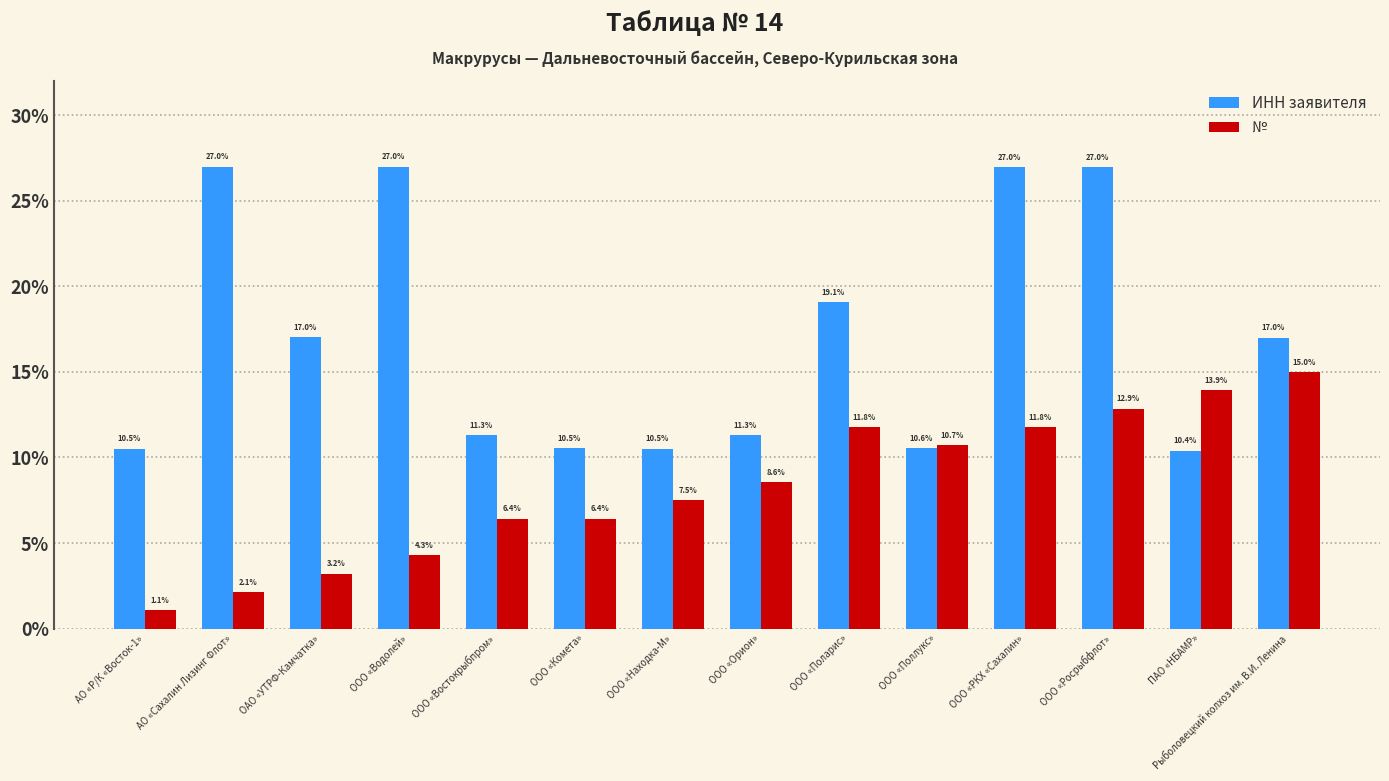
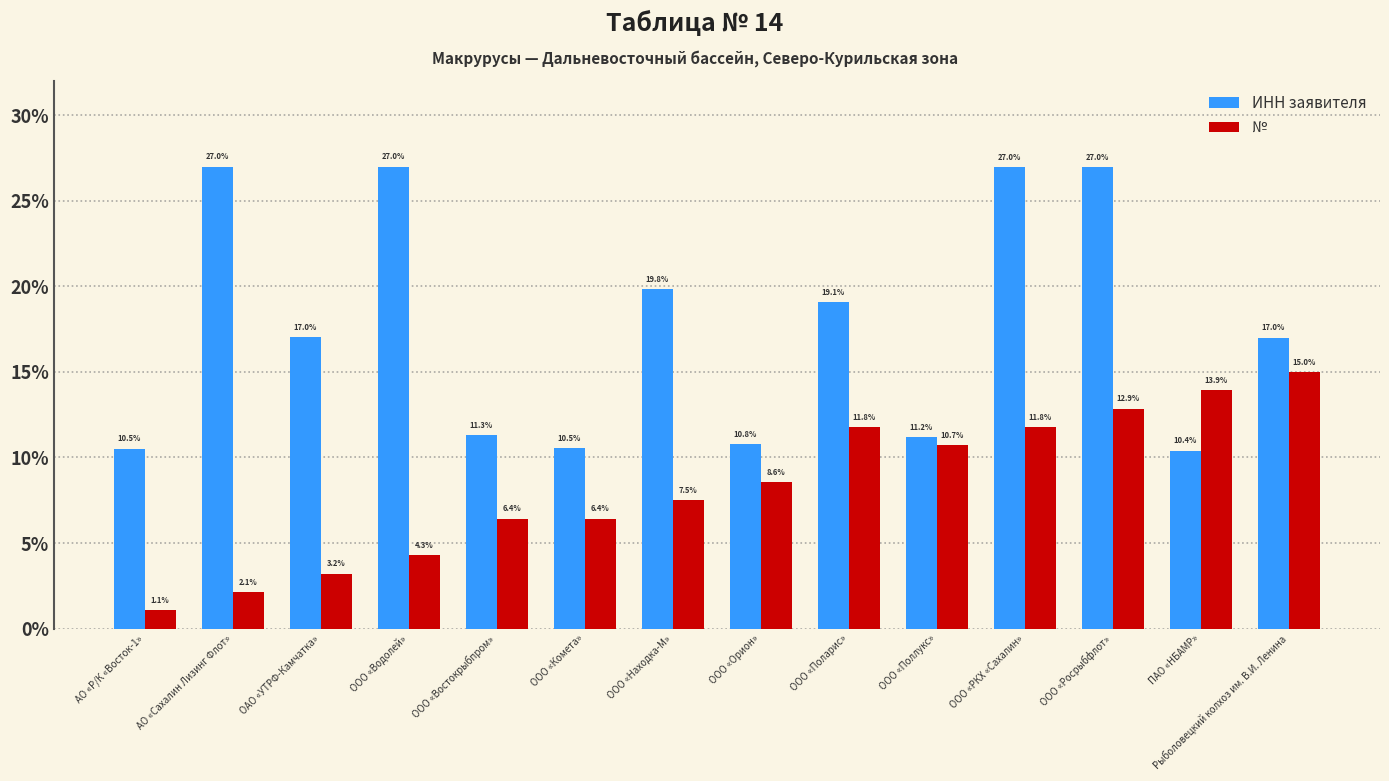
ИНН заявителя, ООО «Находка-М»: 10.5% -> 19.8%
ИНН заявителя, ООО «Орион»: 11.3% -> 10.8%
ИНН заявителя, ООО «Поллукс»: 10.6% -> 11.2%
